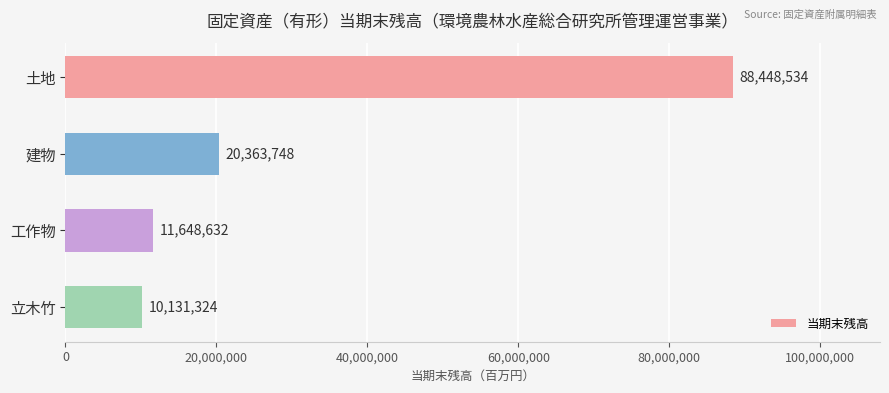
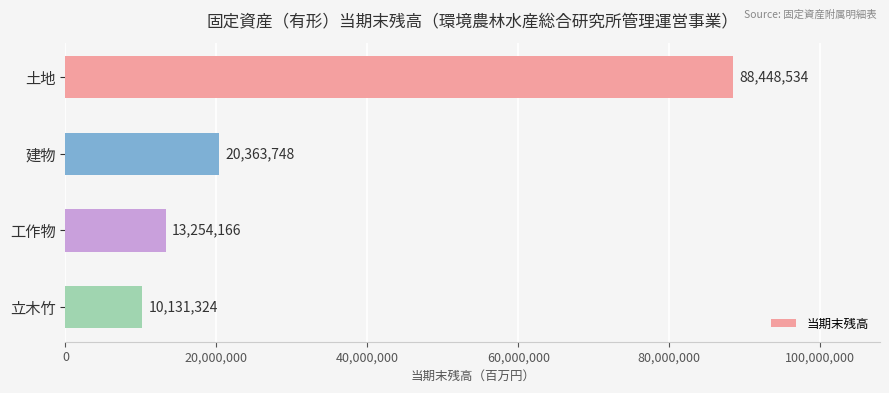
工作物: 11,648,632 -> 13,254,166
